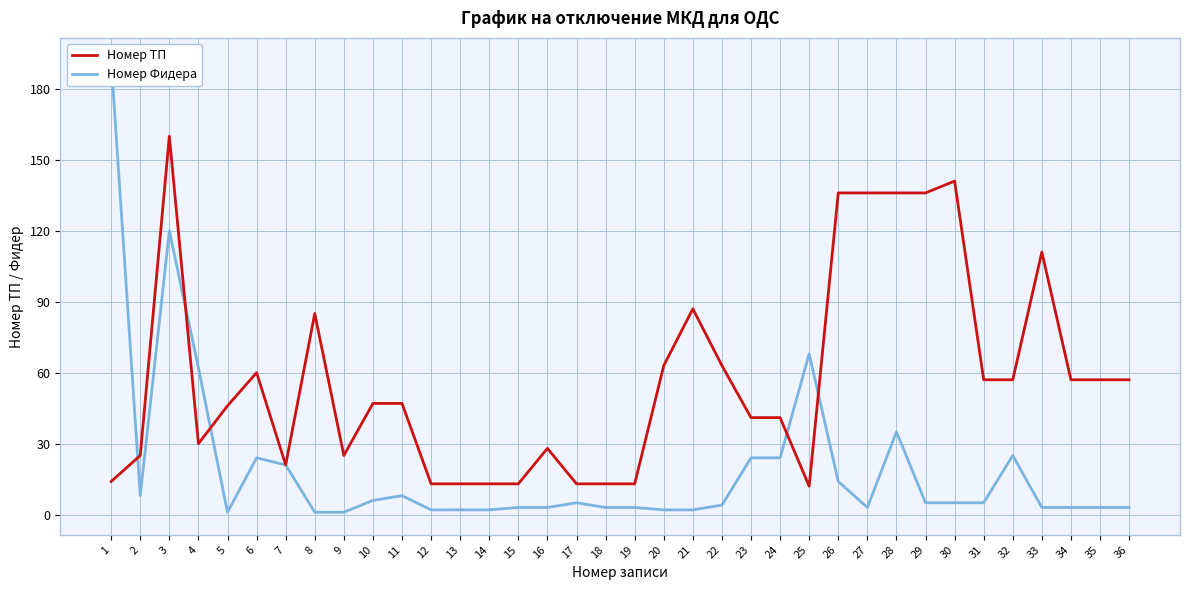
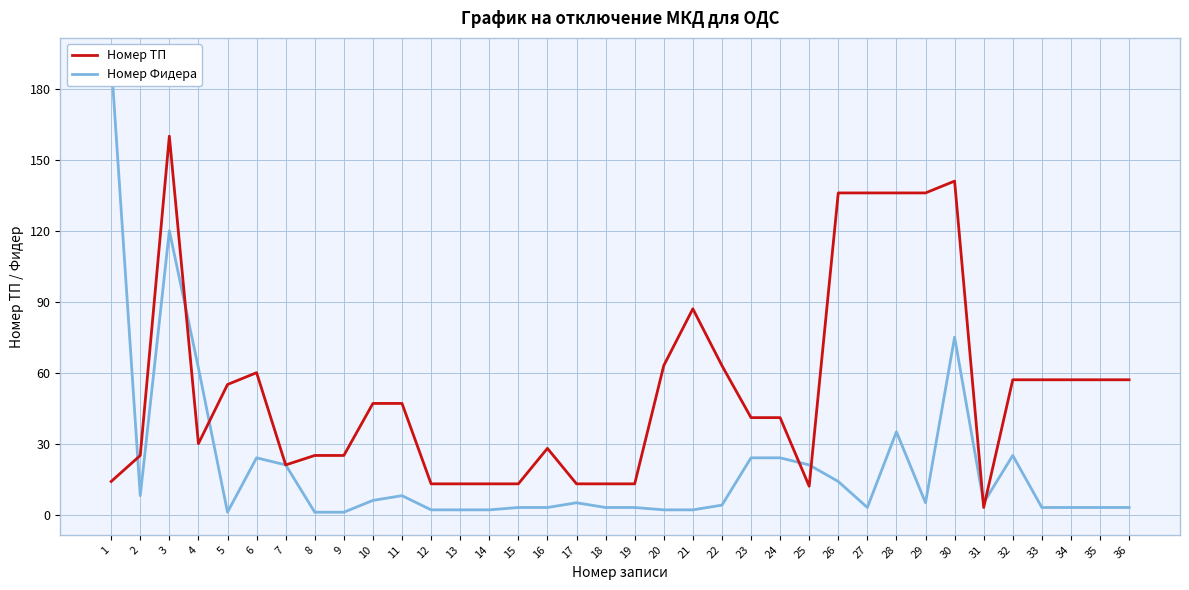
Номер ТП, 5: 46 -> 55
Номер ТП, 8: 85 -> 25
Номер Фидера, 25: 68 -> 21
Номер Фидера, 30: 5 -> 75
Номер ТП, 31: 57 -> 3
Номер ТП, 33: 111 -> 57
